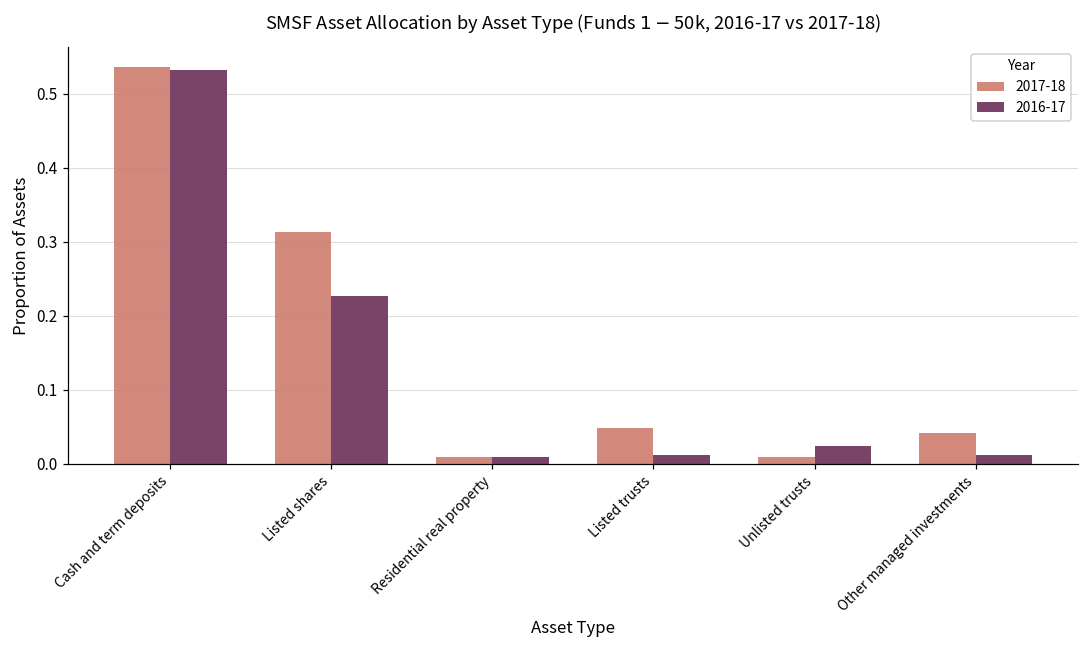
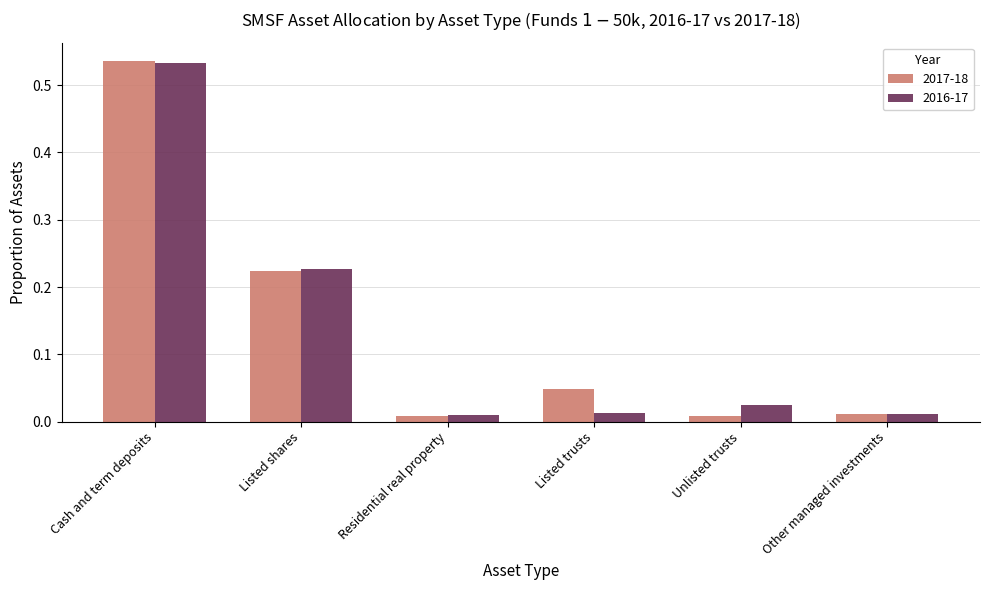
2017-18, Listed shares: 0.31 -> 0.22
2017-18, Other managed investments: 0.04 -> 0.01
